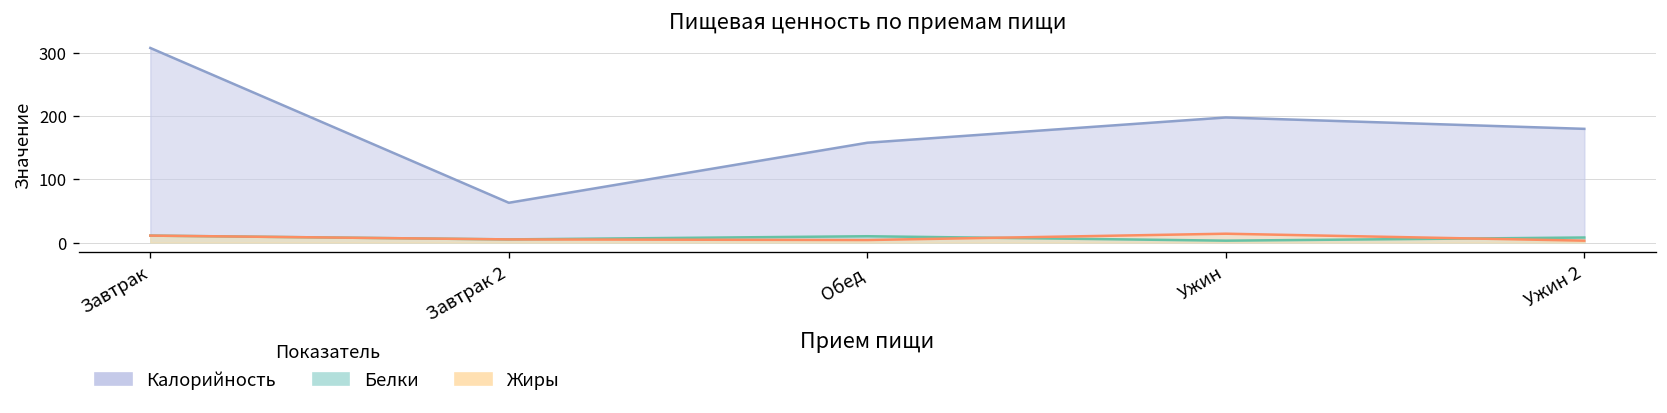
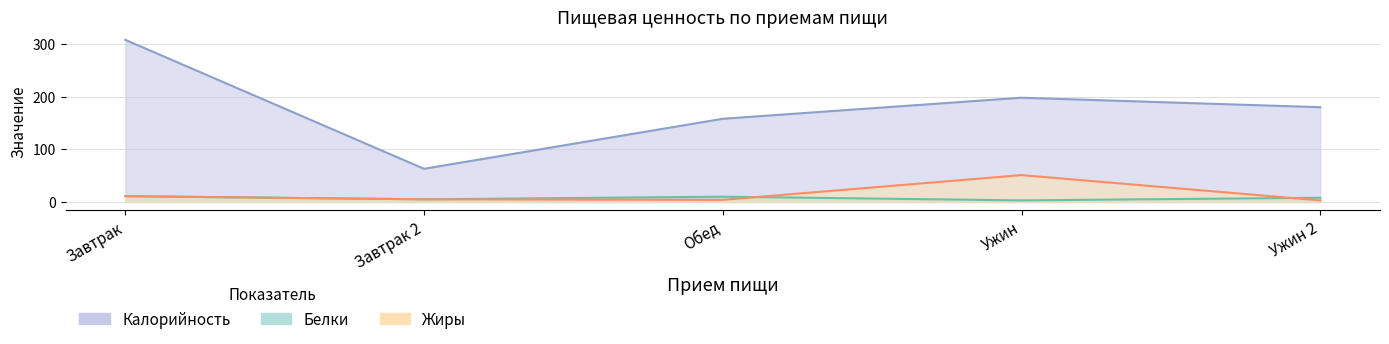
Жиры, Ужин: 10 -> 50
